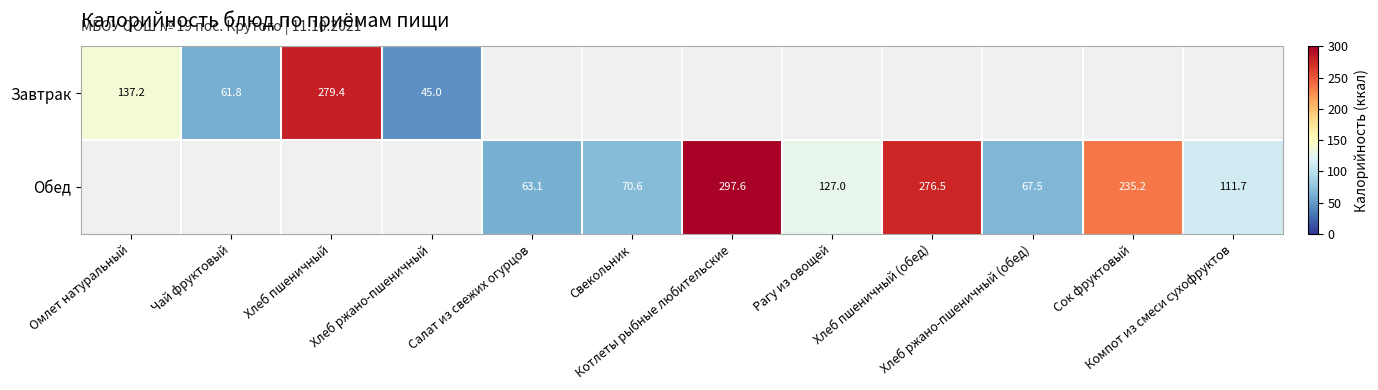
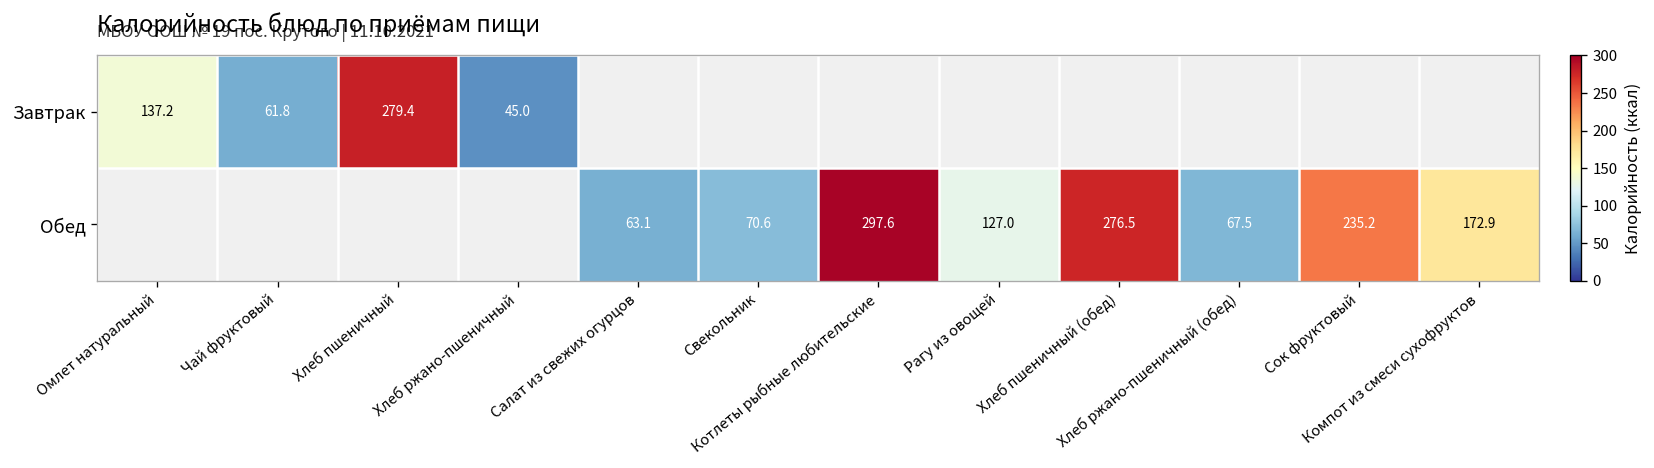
Обед, Компот из смеси сухофруктов: 111.7 -> 172.9
